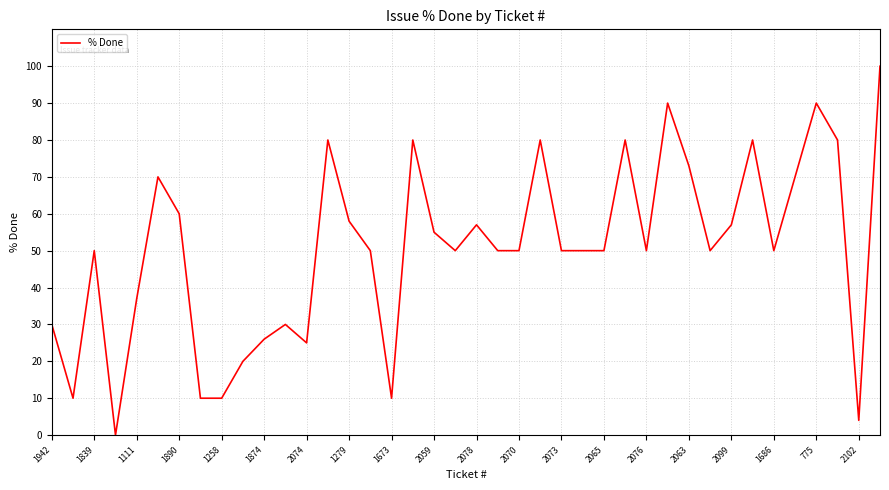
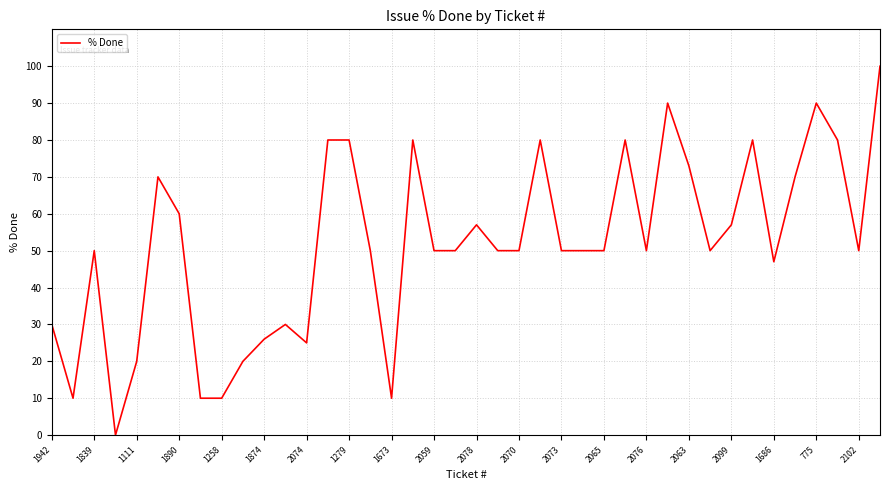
1111: 37 -> 20
1279: 58 -> 80
2059: 55 -> 50
1686: 50 -> 47
2102: 4 -> 50
